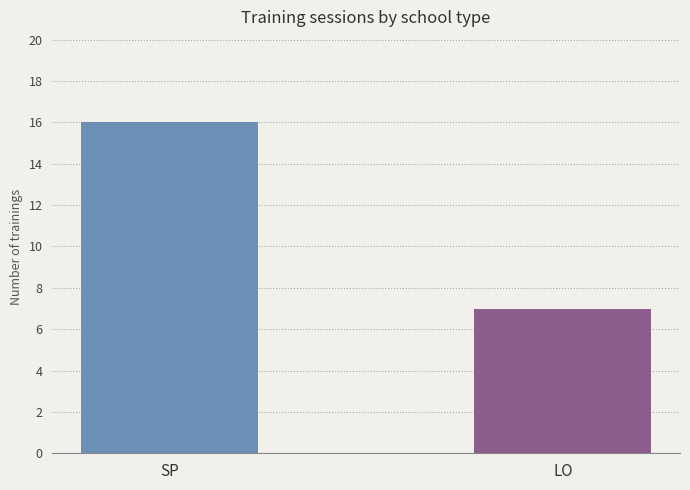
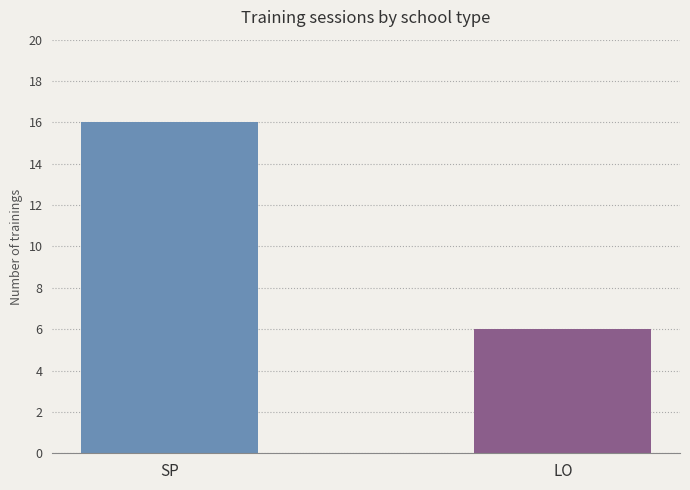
LO: 7 -> 6
